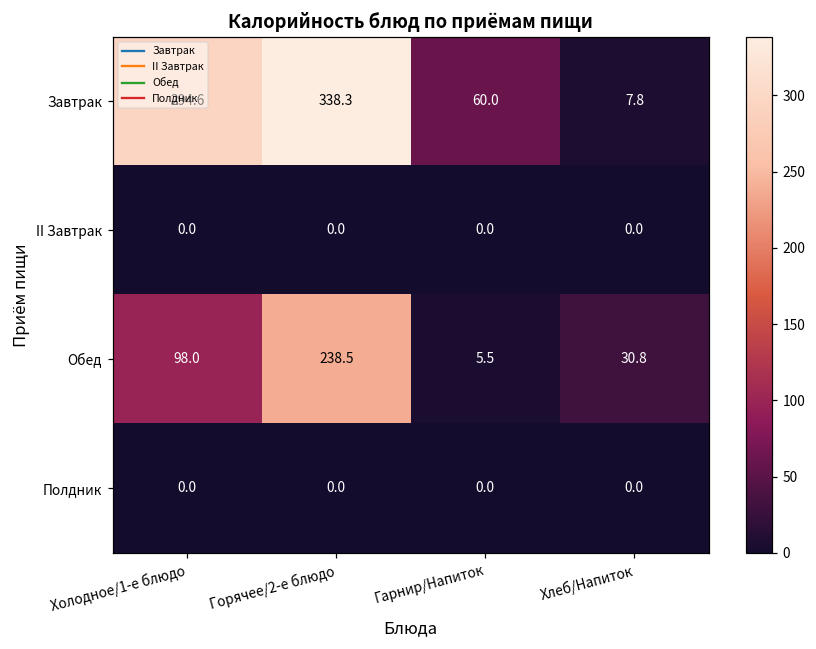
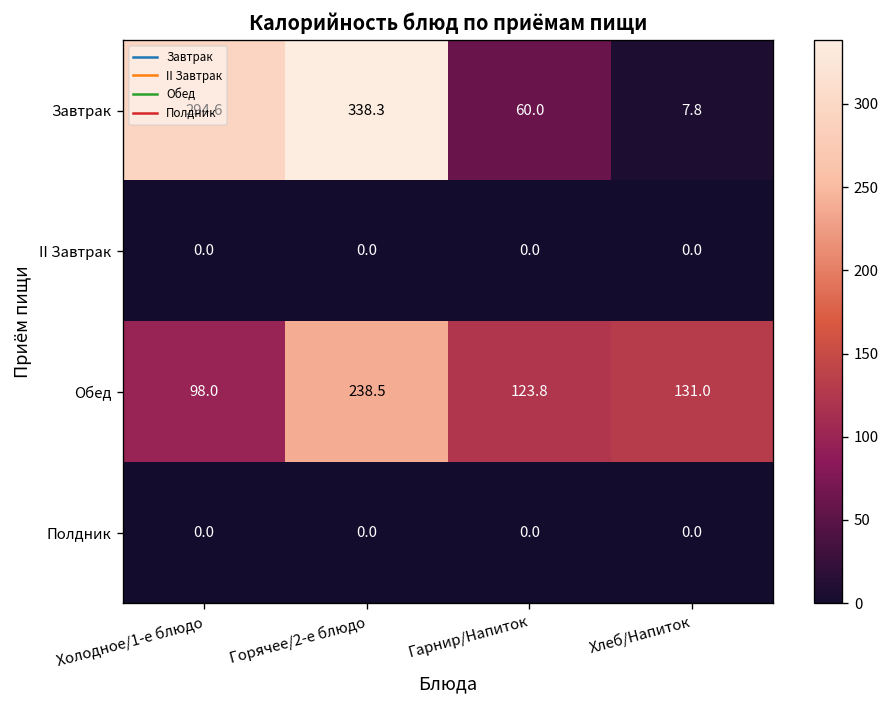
Обед, Гарнир/Напиток: 5.5 -> 123.8
Обед, Хлеб/Напиток: 30.8 -> 131.0
